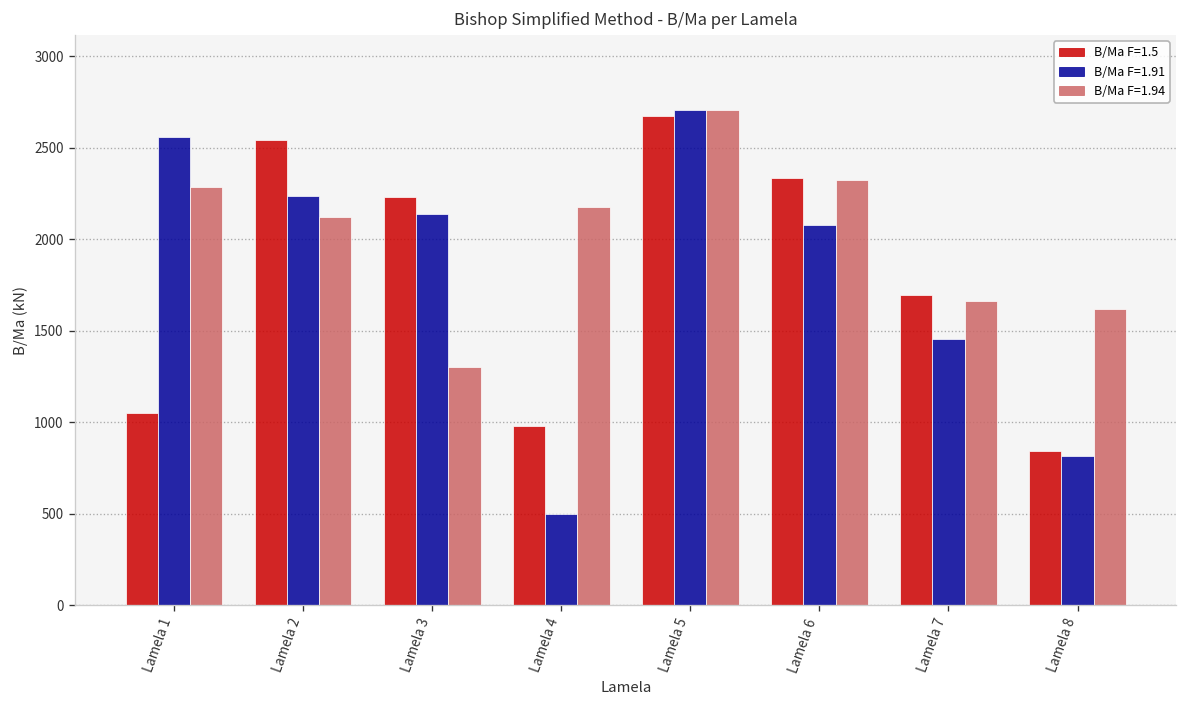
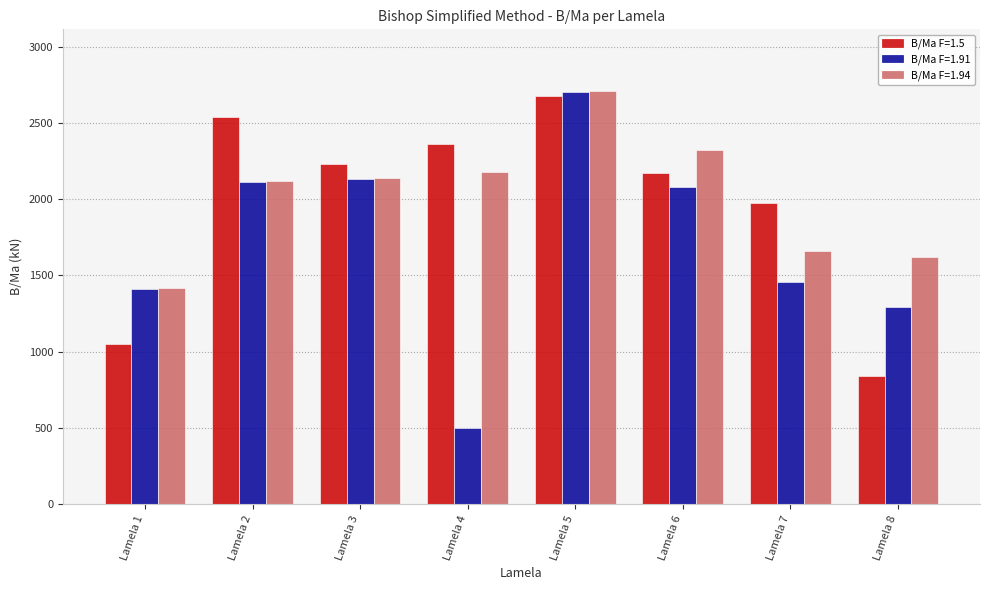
B/Ma F=1.91, Lamela 1: 2560 -> 1410
B/Ma F=1.94, Lamela 1: 2280 -> 1420
B/Ma F=1.91, Lamela 2: 2230 -> 2110
B/Ma F=1.94, Lamela 3: 1300 -> 2140
B/Ma F=1.5, Lamela 4: 980 -> 2360
B/Ma F=1.5, Lamela 6: 2330 -> 2170
B/Ma F=1.5, Lamela 7: 1690 -> 1970
B/Ma F=1.91, Lamela 8: 820 -> 1290
